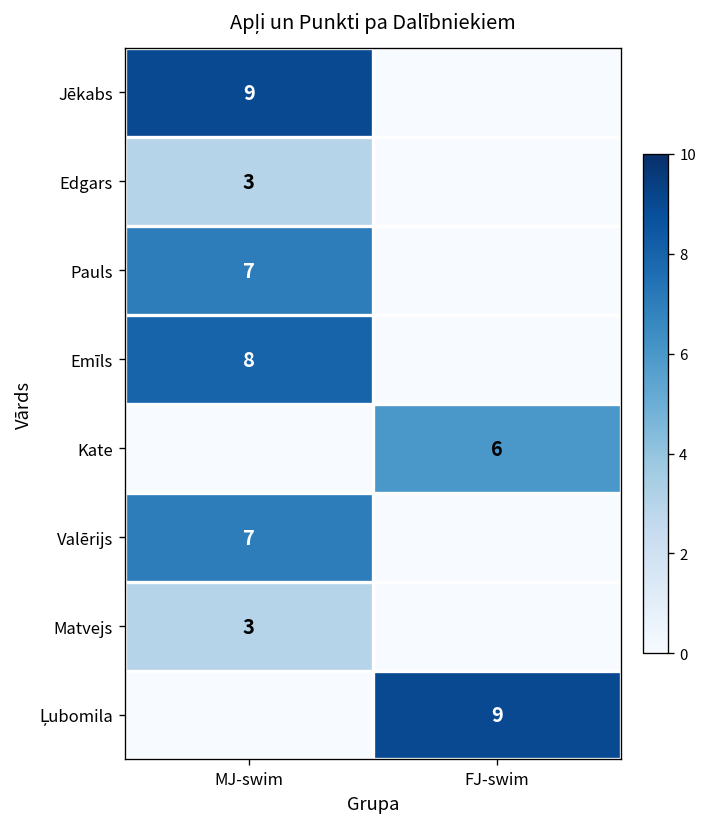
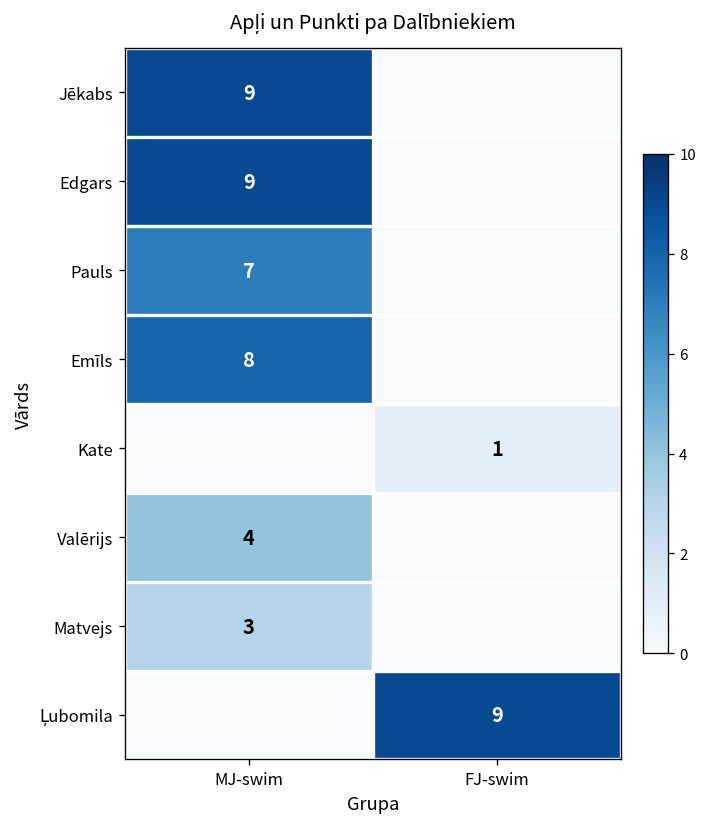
Edgars, MJ-swim: 3 -> 9
Kate, FJ-swim: 6 -> 1
Valērijs, MJ-swim: 7 -> 4
